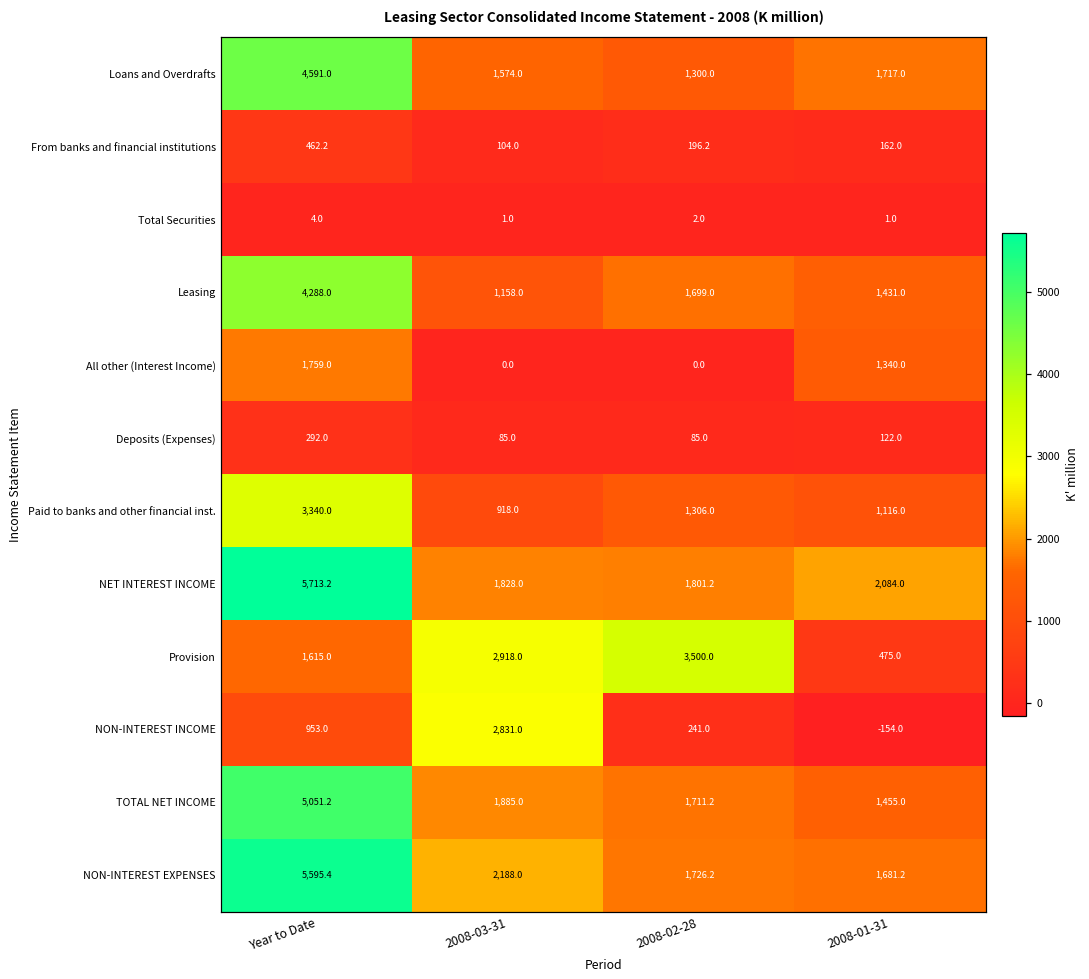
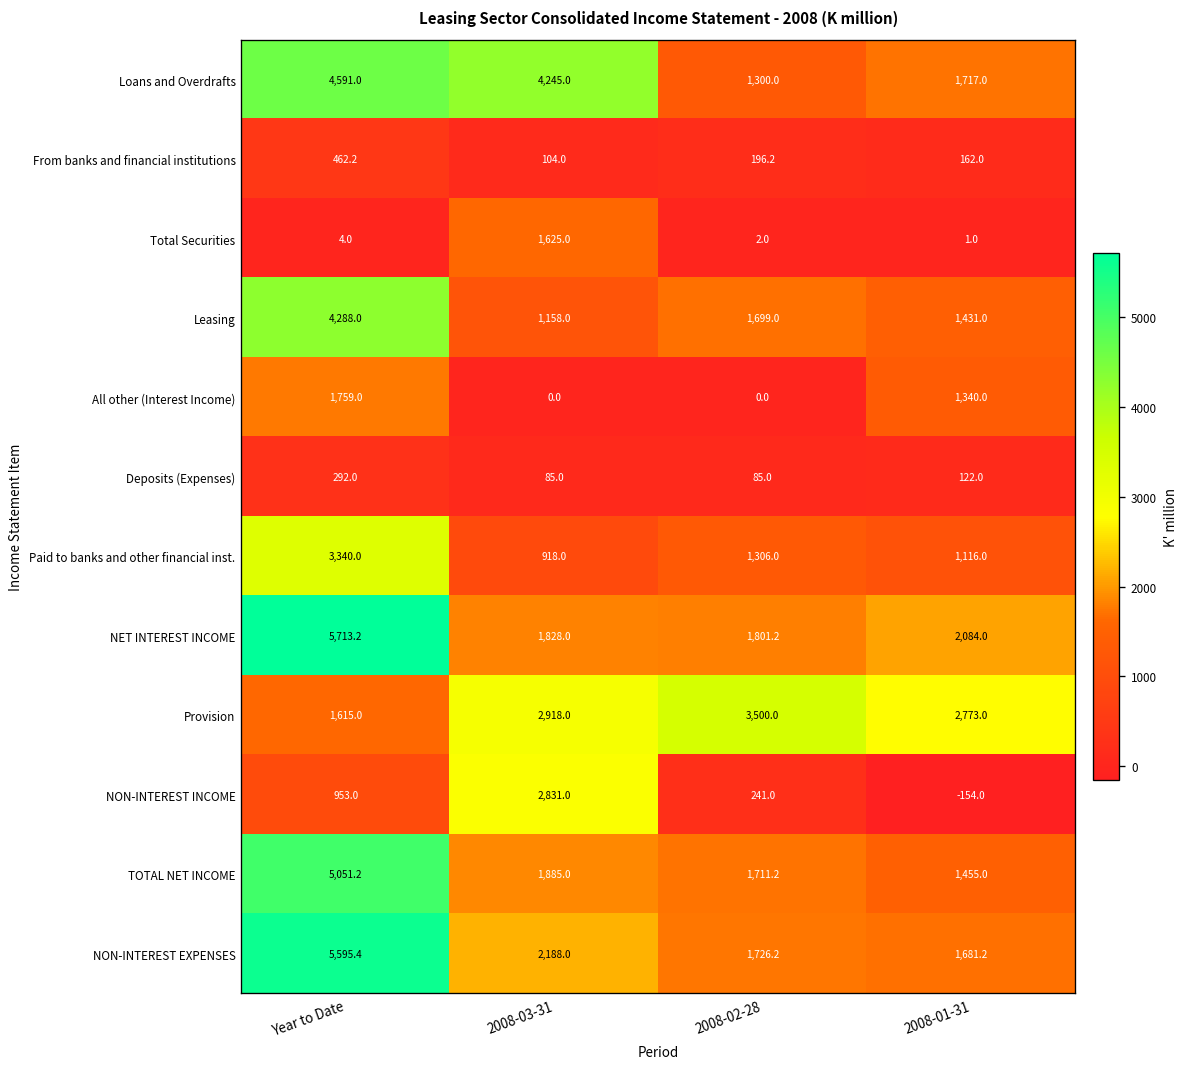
Loans and Overdrafts, 2008-03-31: 1,574.0 -> 4,245.0
Total Securities, 2008-03-31: 1.0 -> 1,625.0
Provision, 2008-01-31: 475.0 -> 2,773.0
